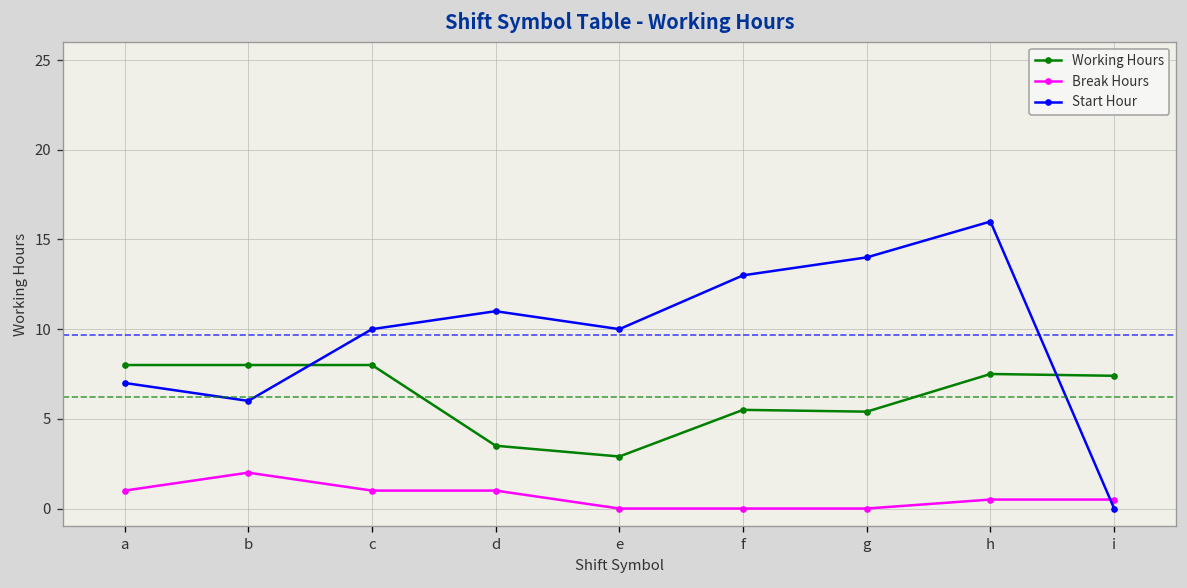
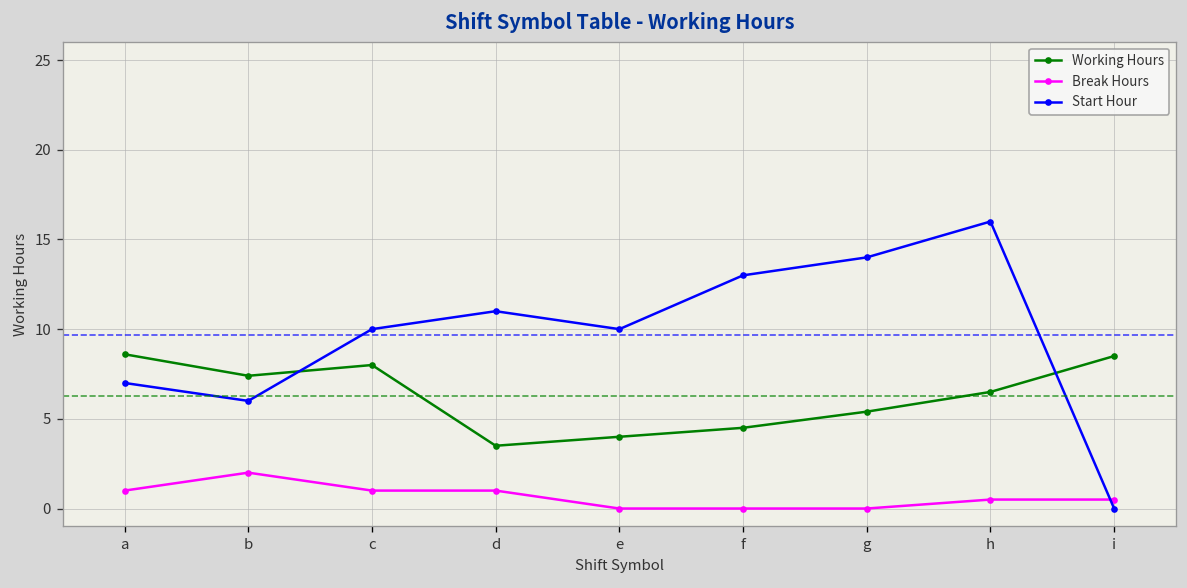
Working Hours, a: 8.0 -> 8.6
Working Hours, b: 8.0 -> 7.4
Working Hours, e: 2.9 -> 4.0
Working Hours, f: 5.5 -> 4.5
Working Hours, h: 7.5 -> 6.5
Working Hours, i: 7.4 -> 8.5
